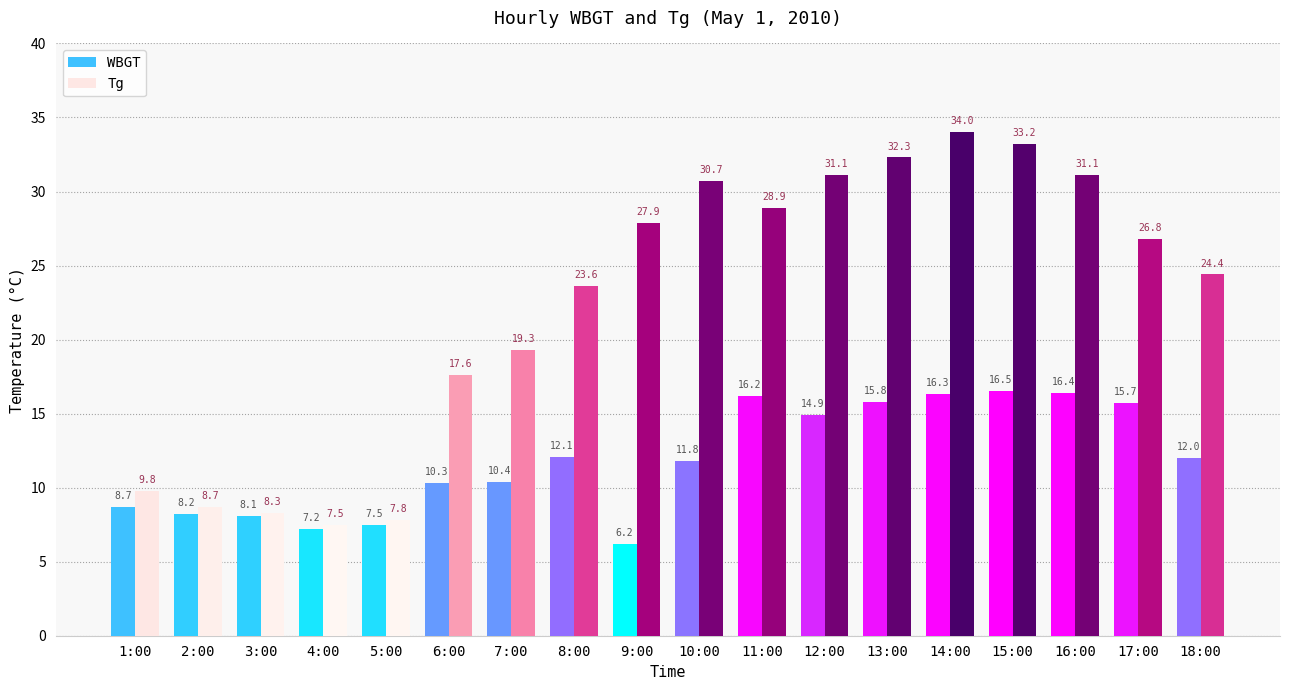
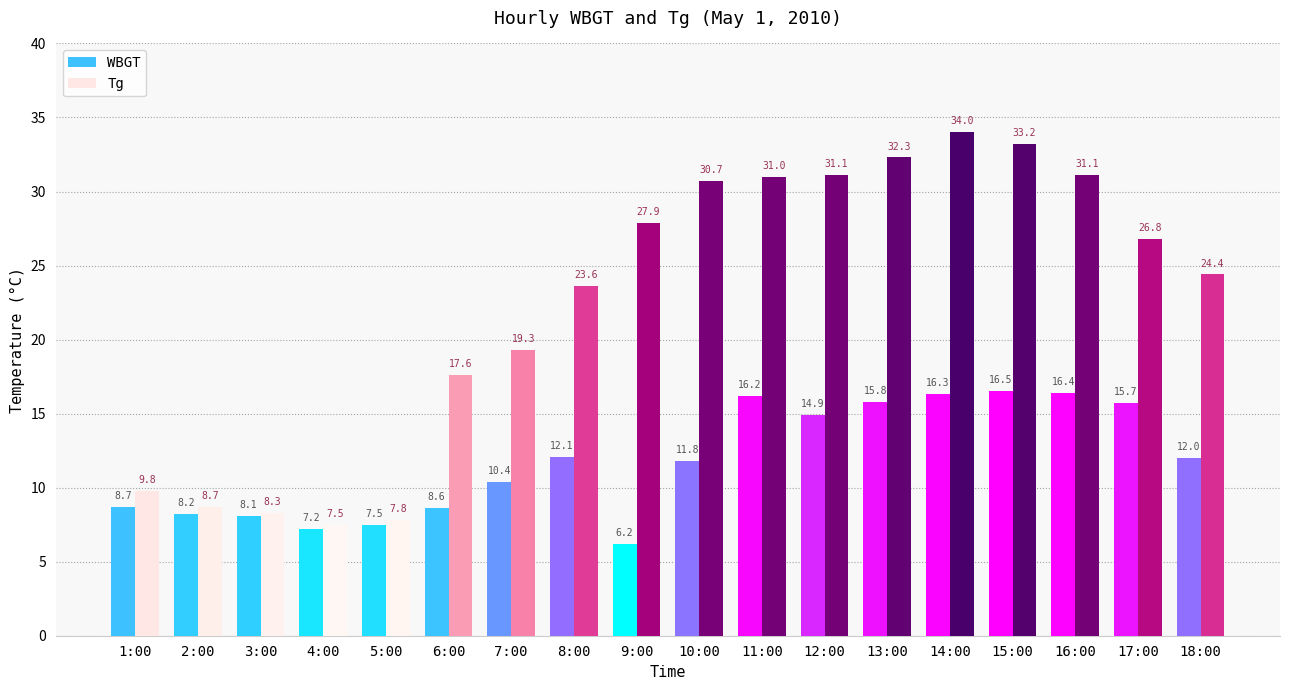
WBGT, 6:00: 10.3 -> 8.6
Tg, 11:00: 28.9 -> 31.0
